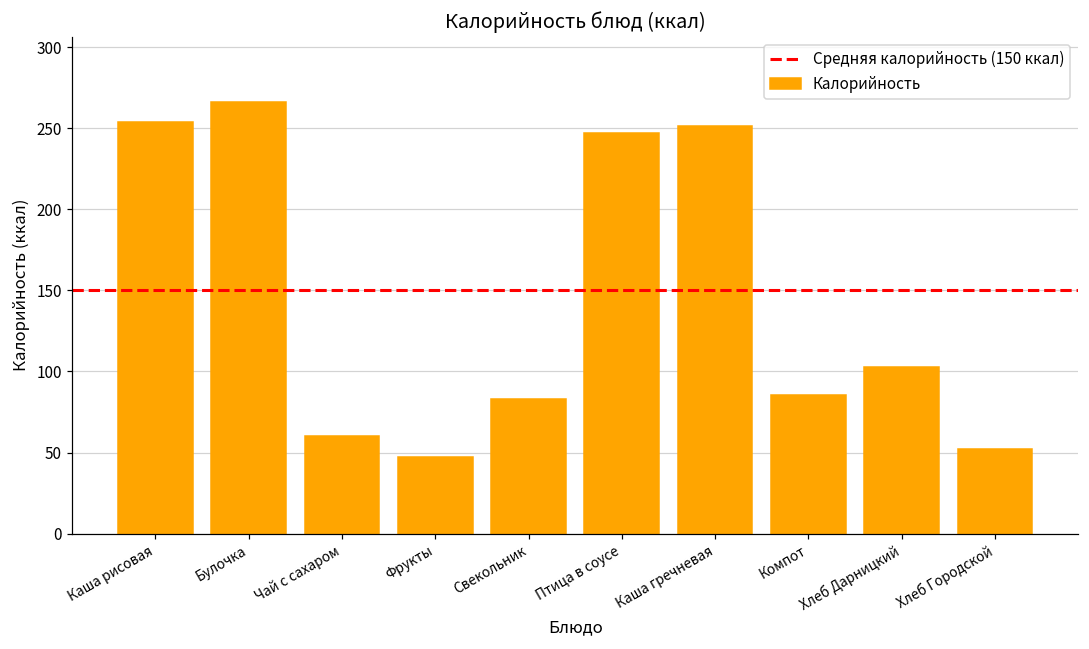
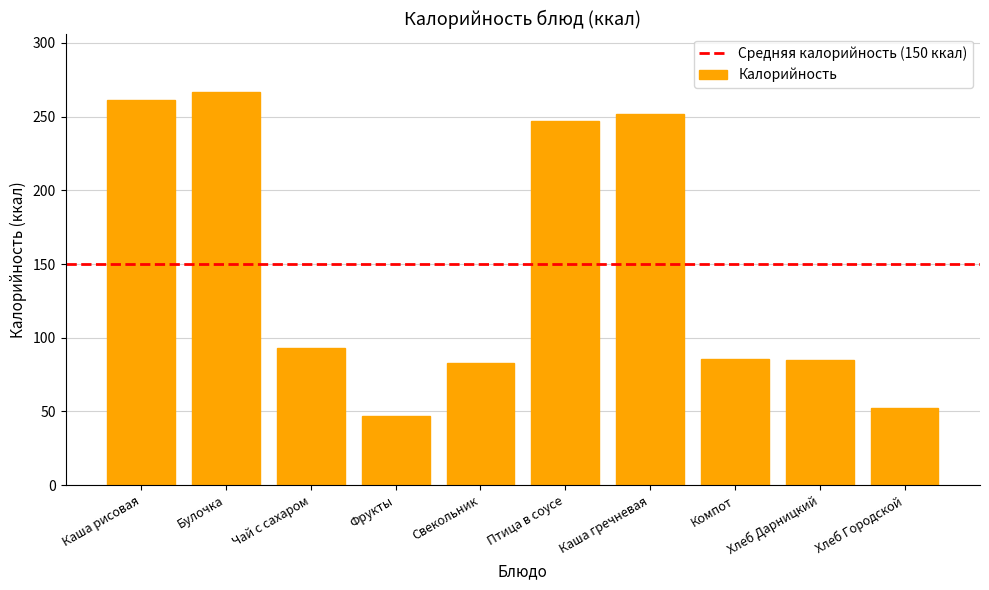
Каша рисовая: 254 -> 261
Чай с сахаром: 60 -> 93
Хлеб Дарницкий: 103 -> 85
